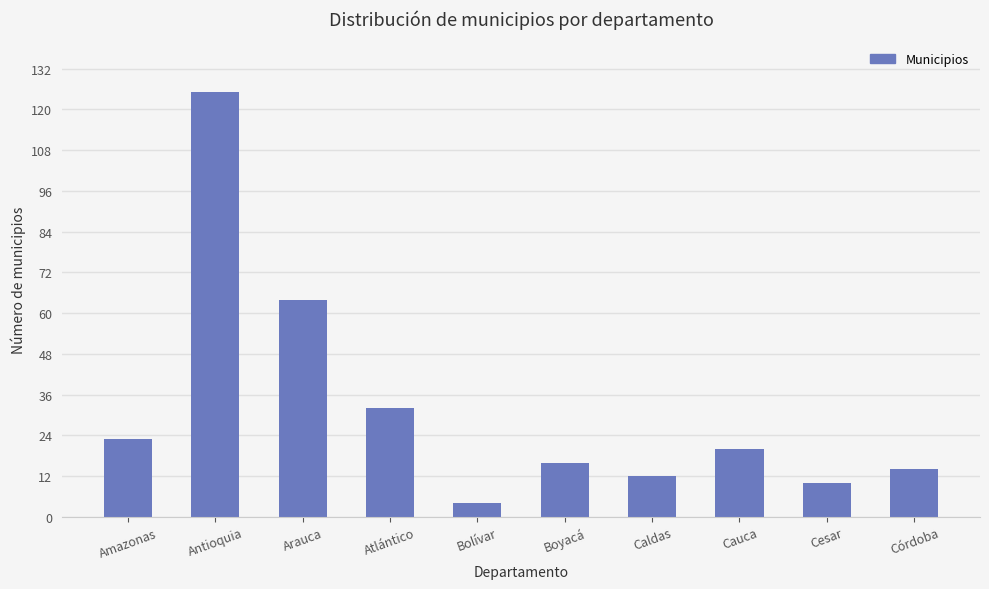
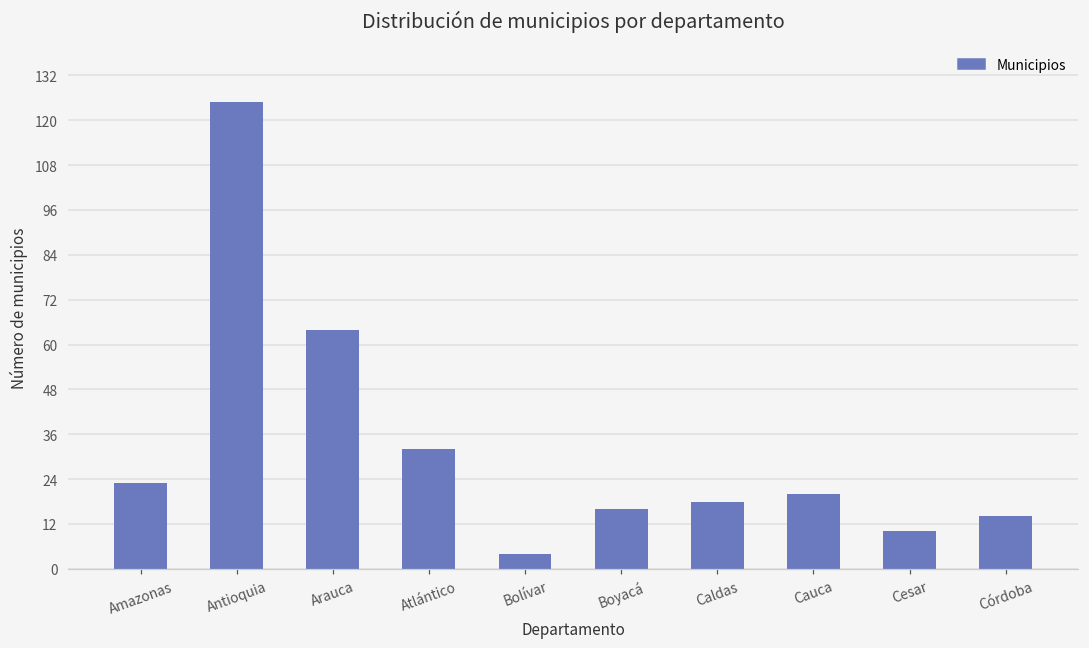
Caldas: 12 -> 18
